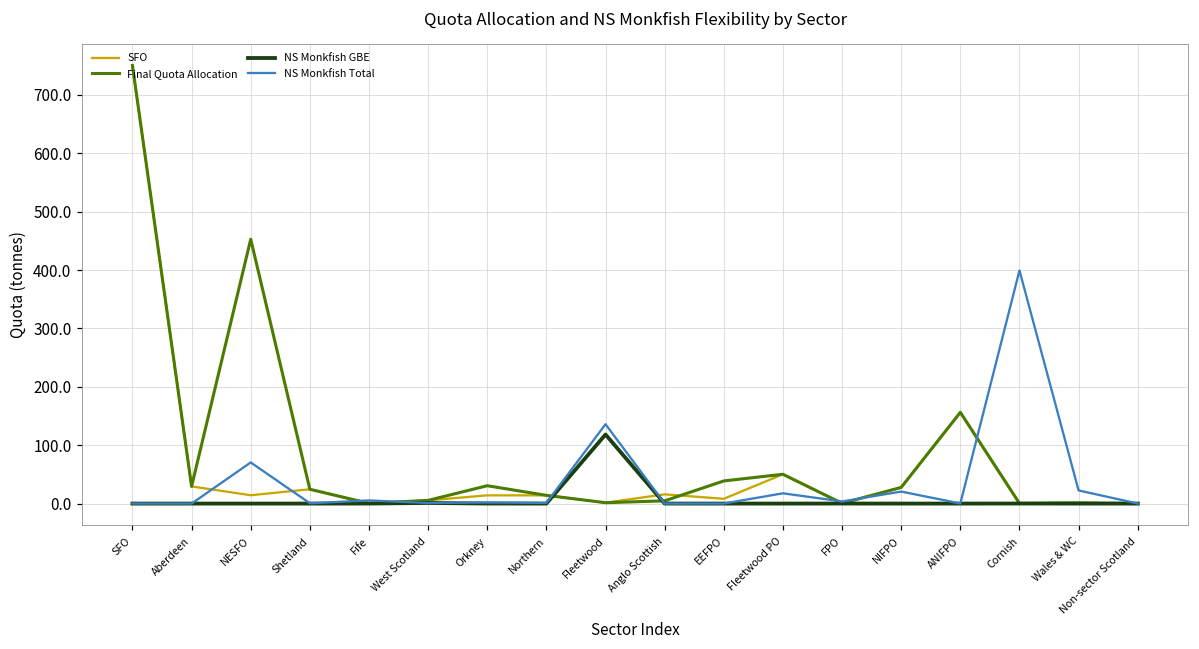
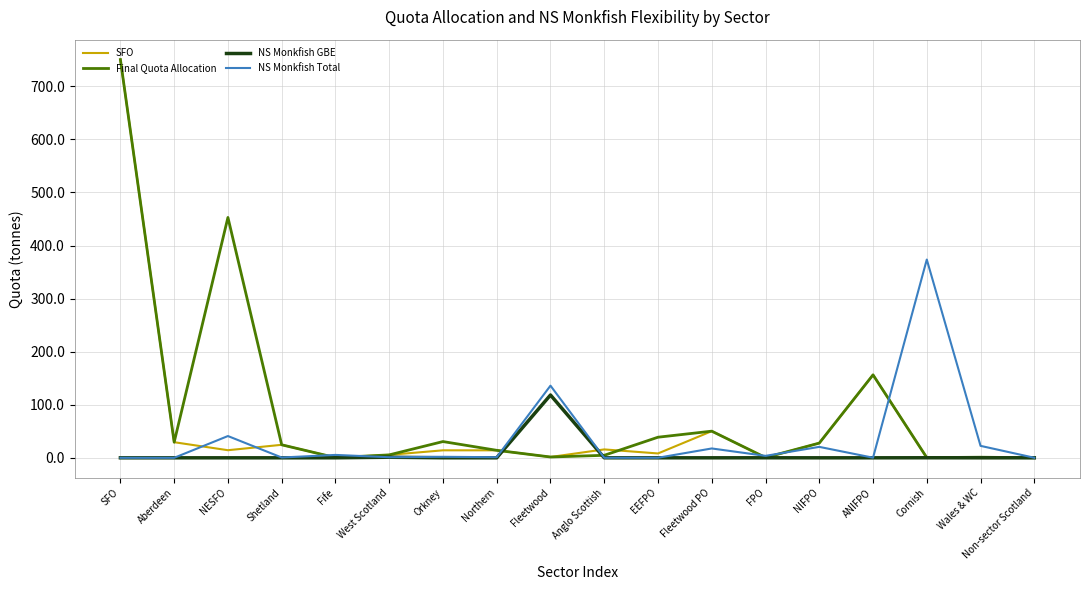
NS Monkfish Total, NESFO: 70 -> 40
NS Monkfish Total, Cornish: 400 -> 370
